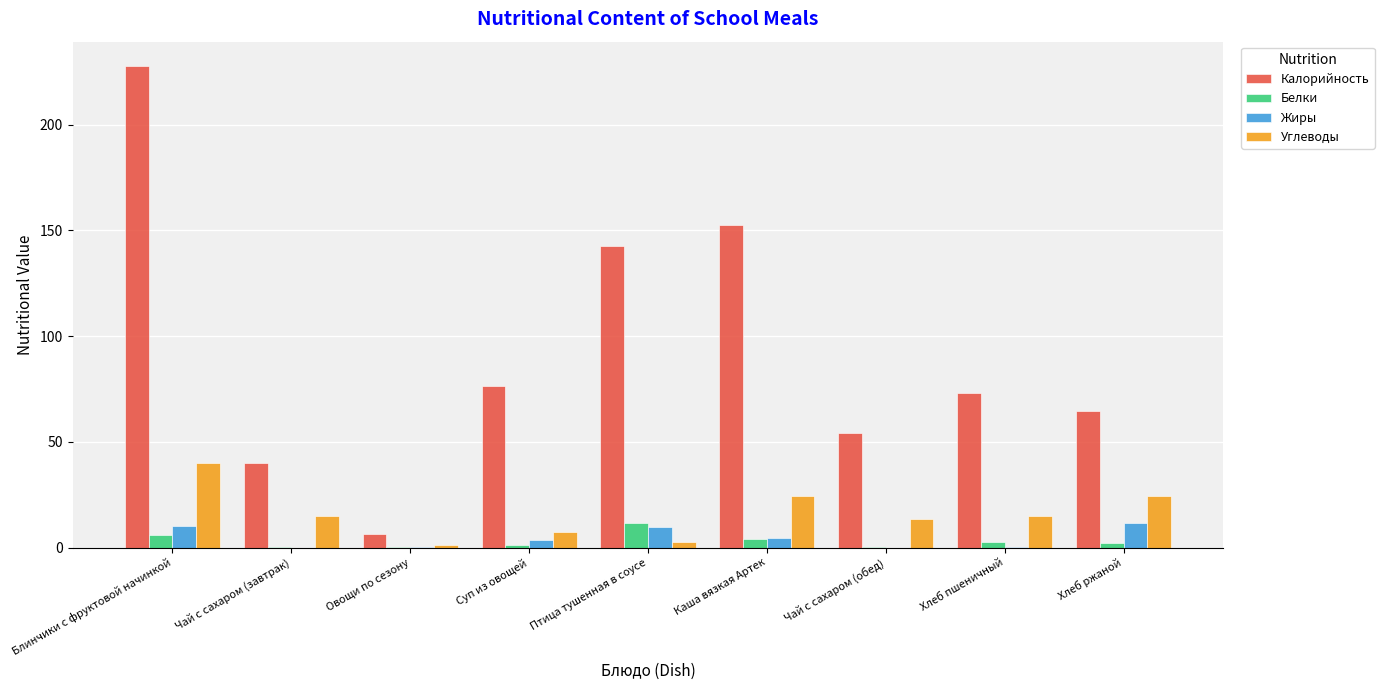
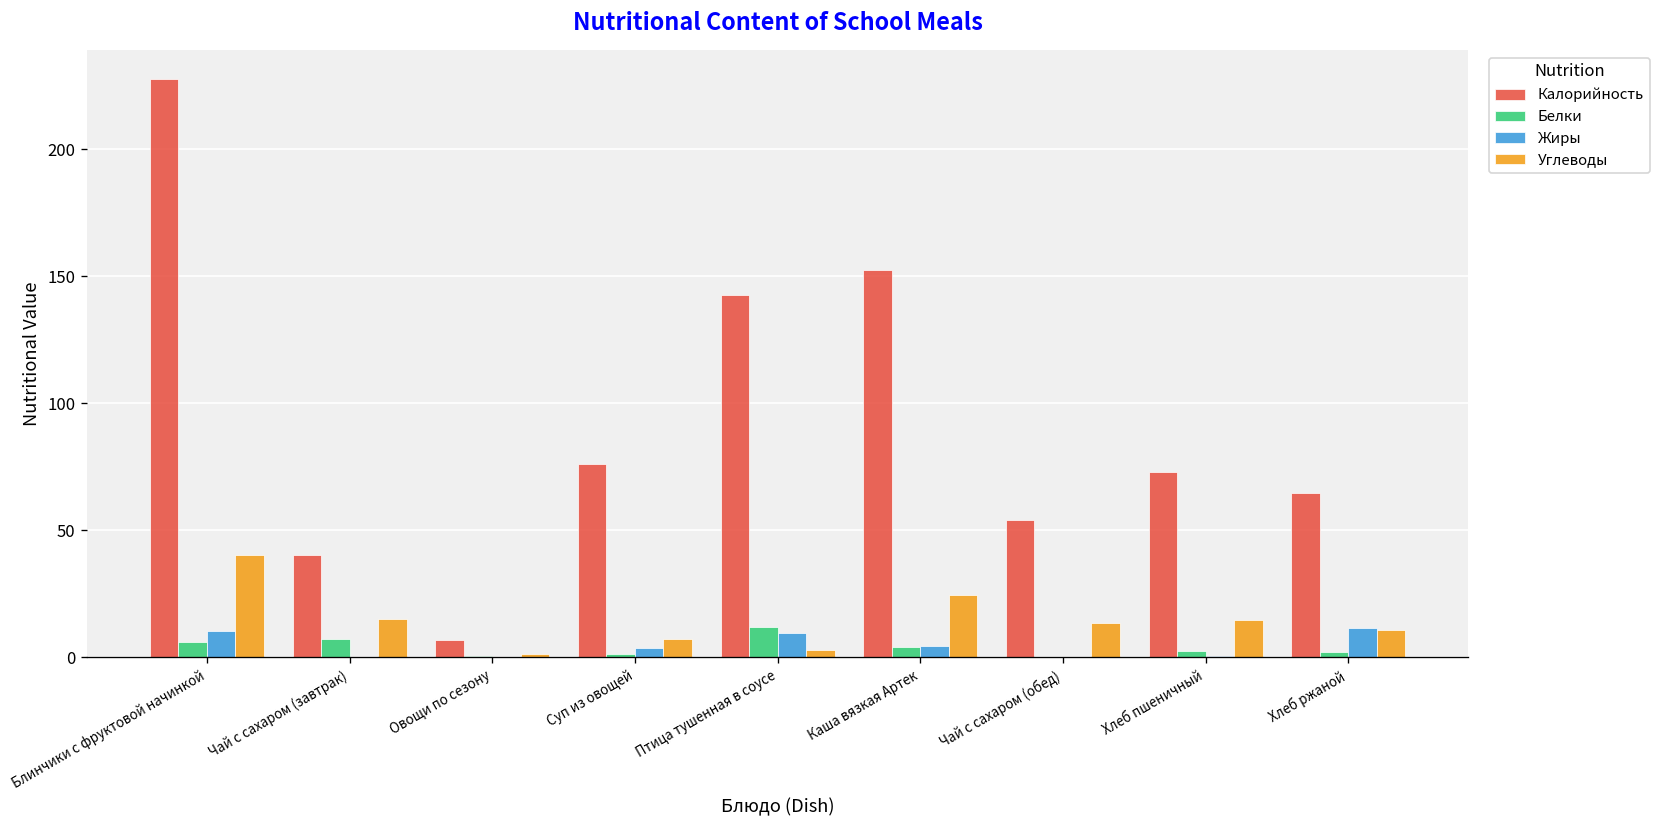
Белки, Чай с сахаром (завтрак): 0 -> 7
Углеводы, Хлеб ржаной: 24 -> 11
